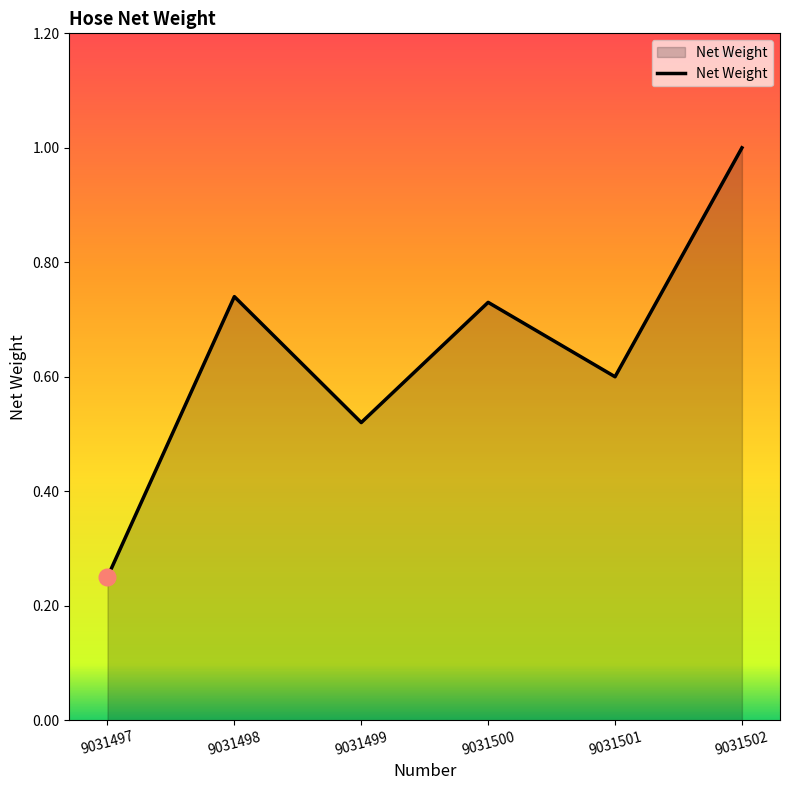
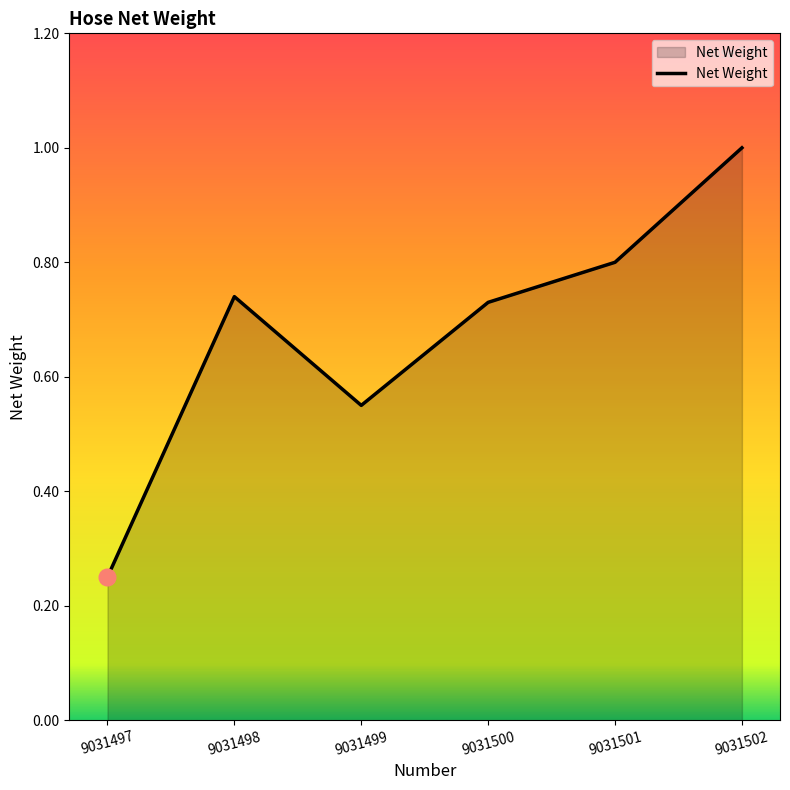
Net Weight, 9031499: 0.52 -> 0.55
Net Weight, 9031501: 0.6 -> 0.8
